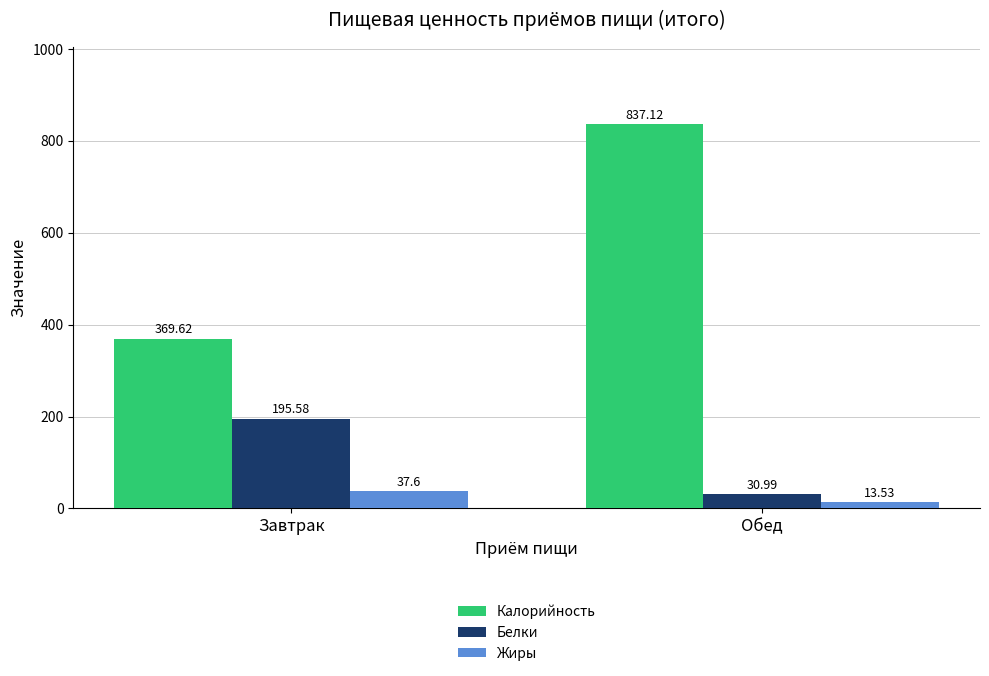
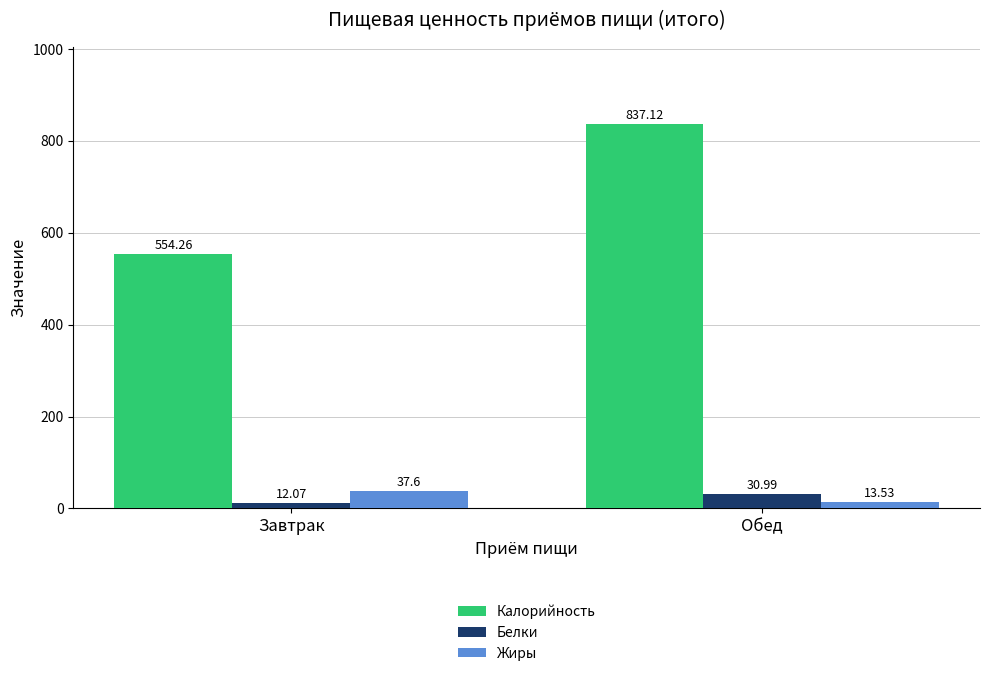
Калорийность, Завтрак: 369.62 -> 554.26
Белки, Завтрак: 195.58 -> 12.07
